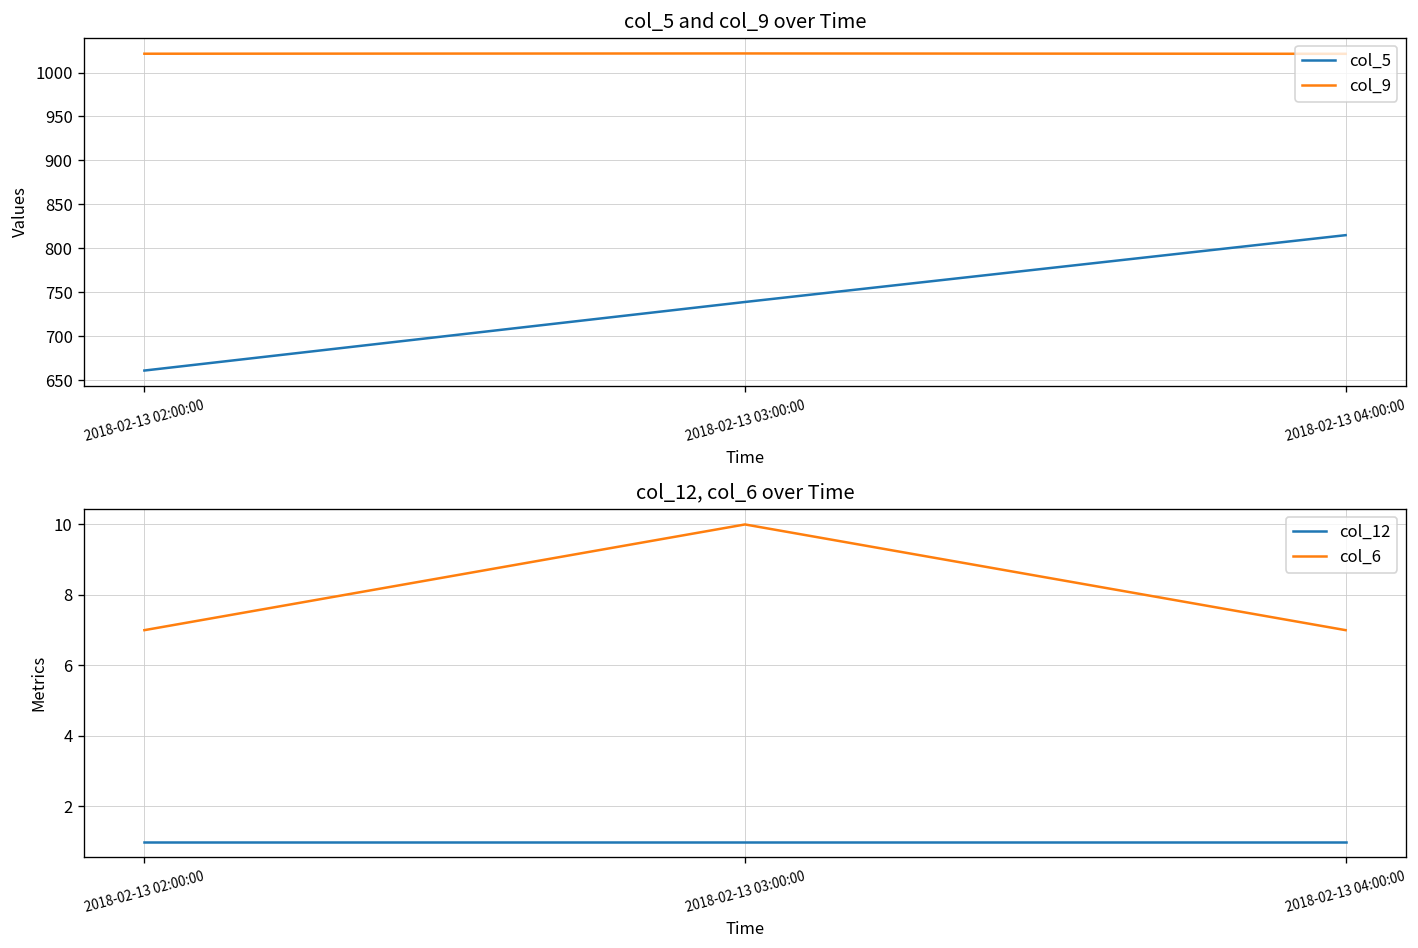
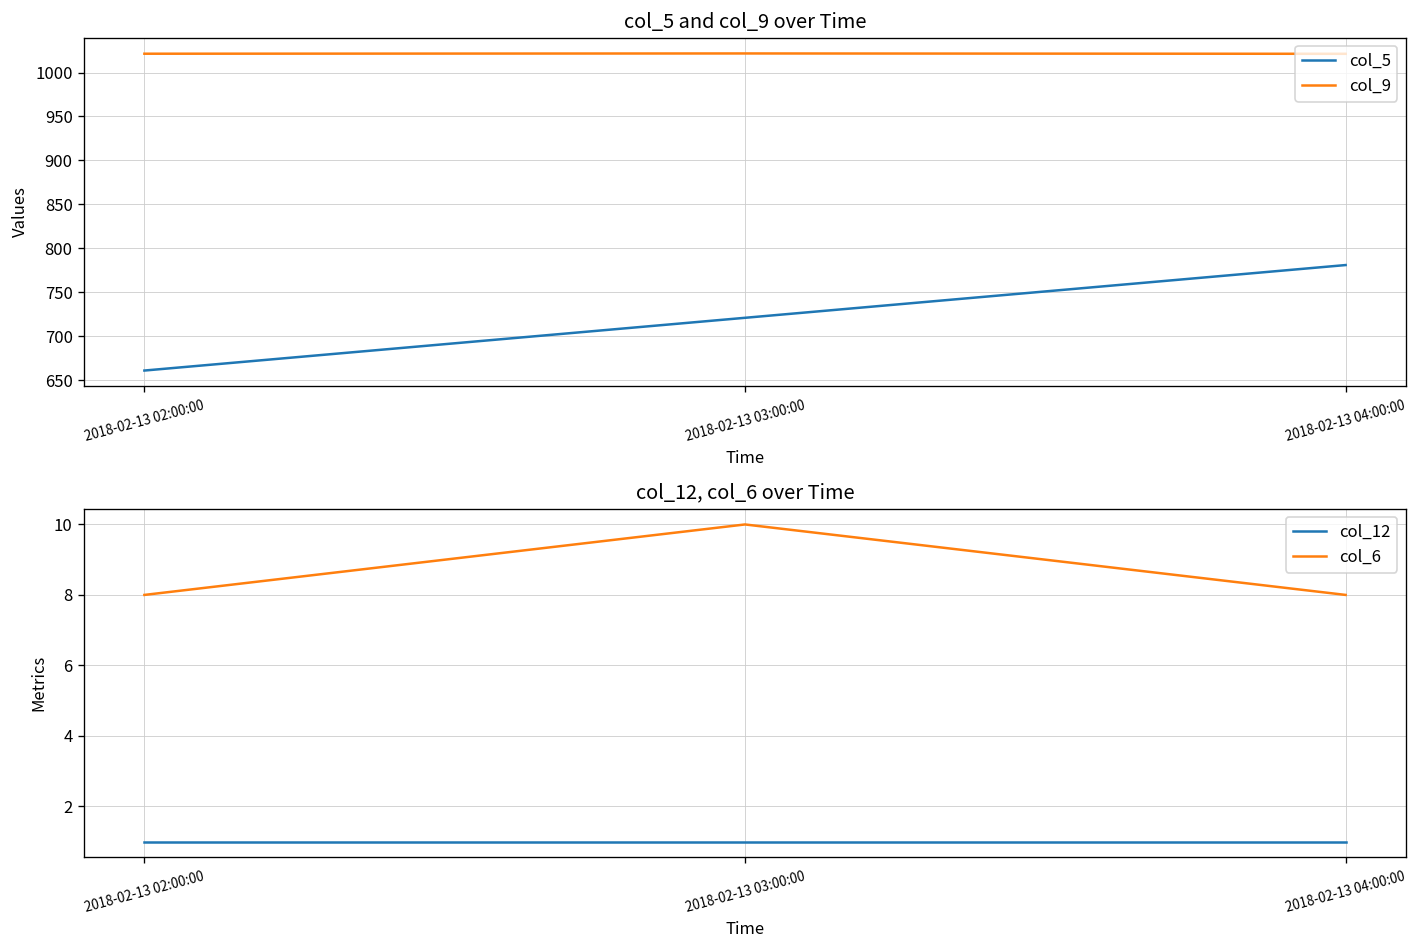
col_5 and col_9 over Time, col_5, 2018-02-13 03:00:00: 740 -> 720
col_5 and col_9 over Time, col_5, 2018-02-13 04:00:00: 820 -> 780
col_12, col_6 over Time, col_6, 2018-02-13 02:00:00: 7 -> 8
col_12, col_6 over Time, col_6, 2018-02-13 04:00:00: 7 -> 8
